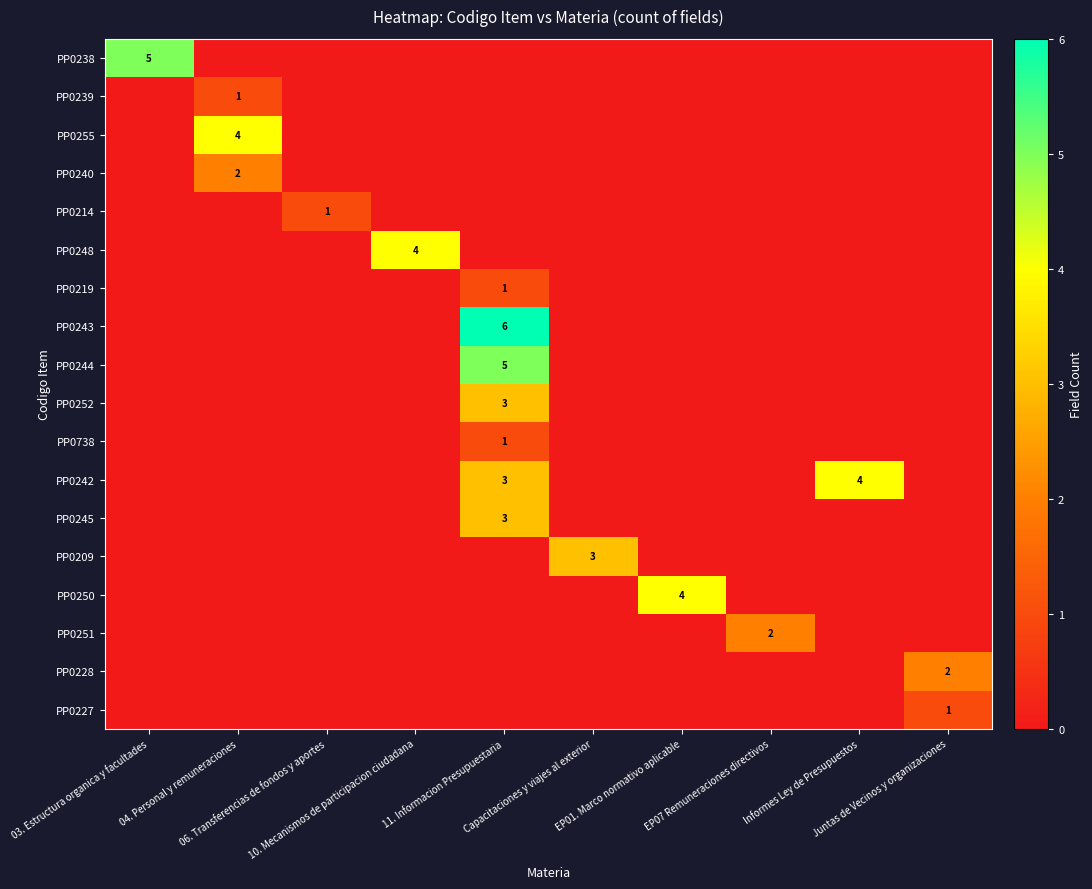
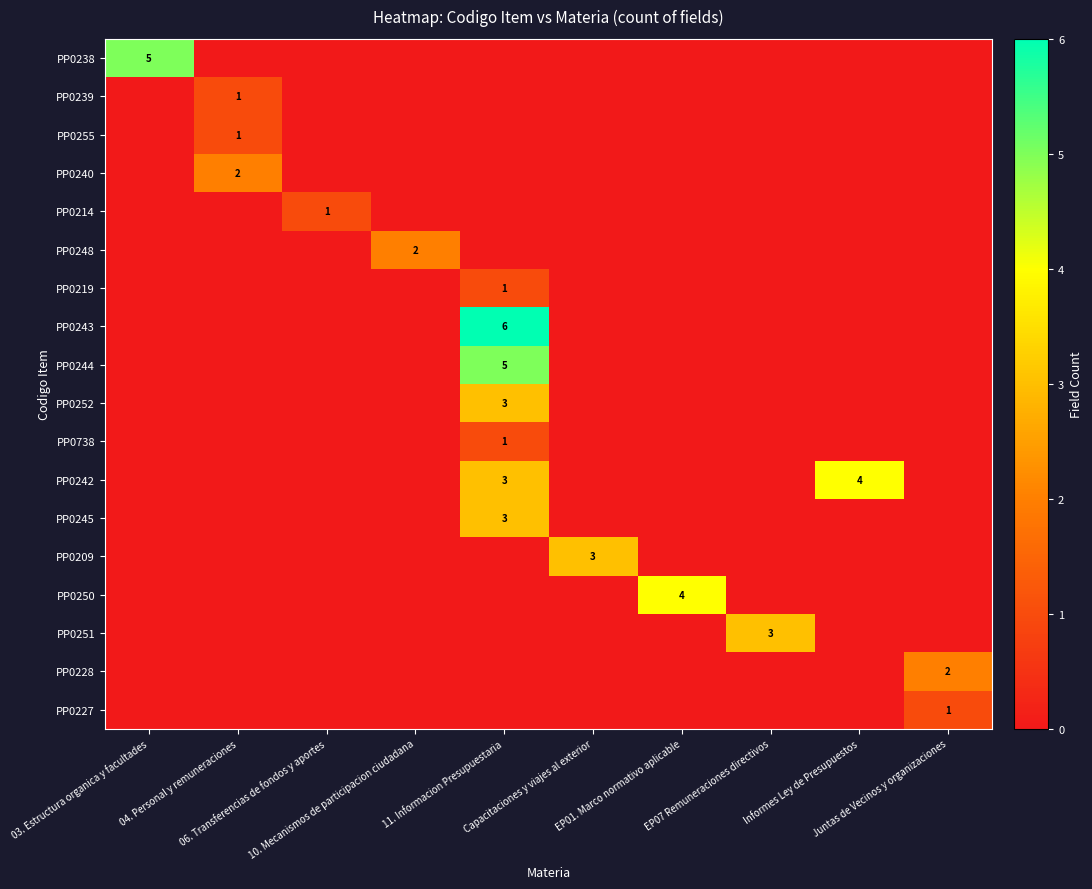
PP0255, 04. Personal y remuneraciones: 4 -> 1
PP0248, 10. Mecanismos de participacion ciudadana: 4 -> 2
PP0251, EP07 Remuneraciones directivos: 2 -> 3
